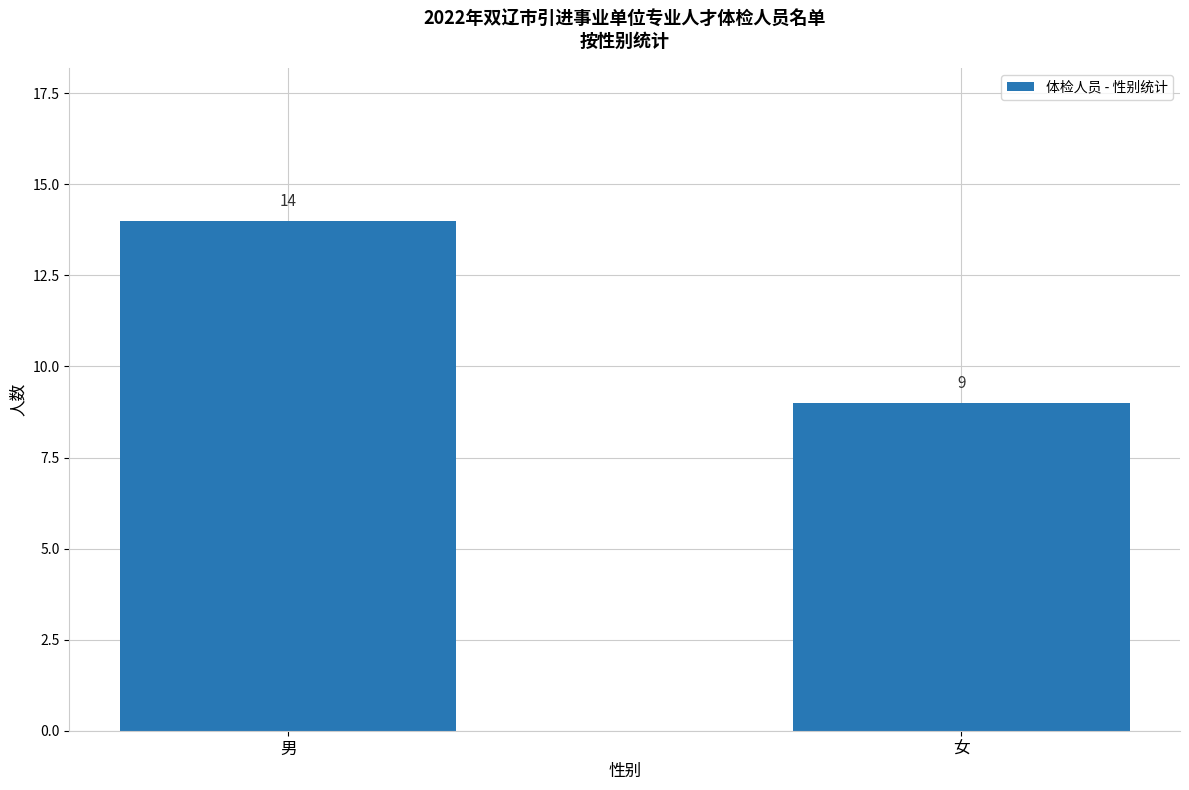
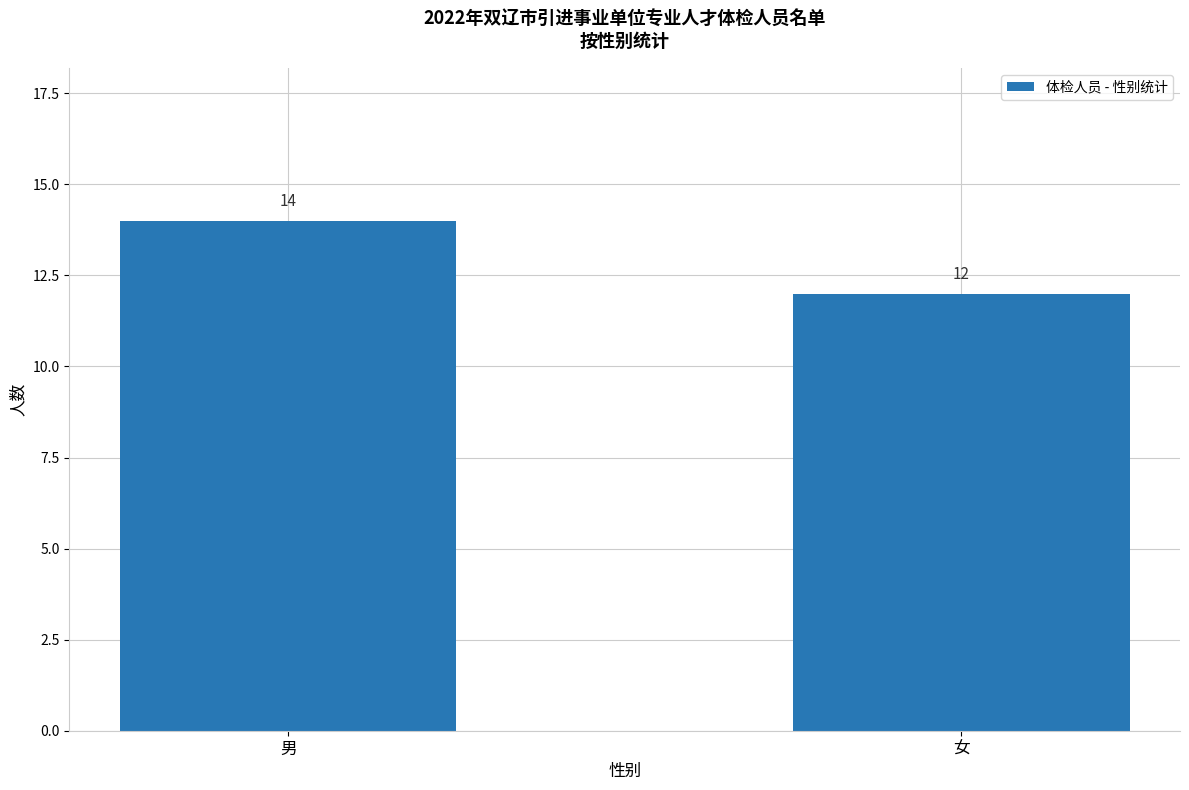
女: 9 -> 12
